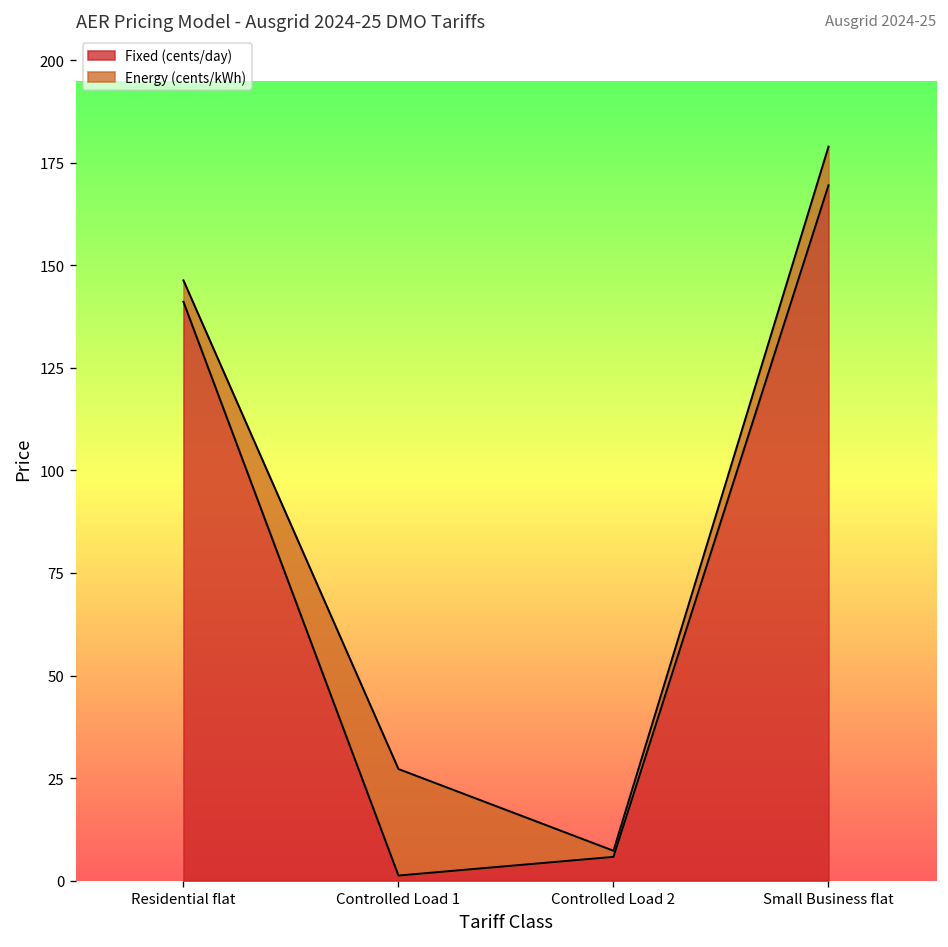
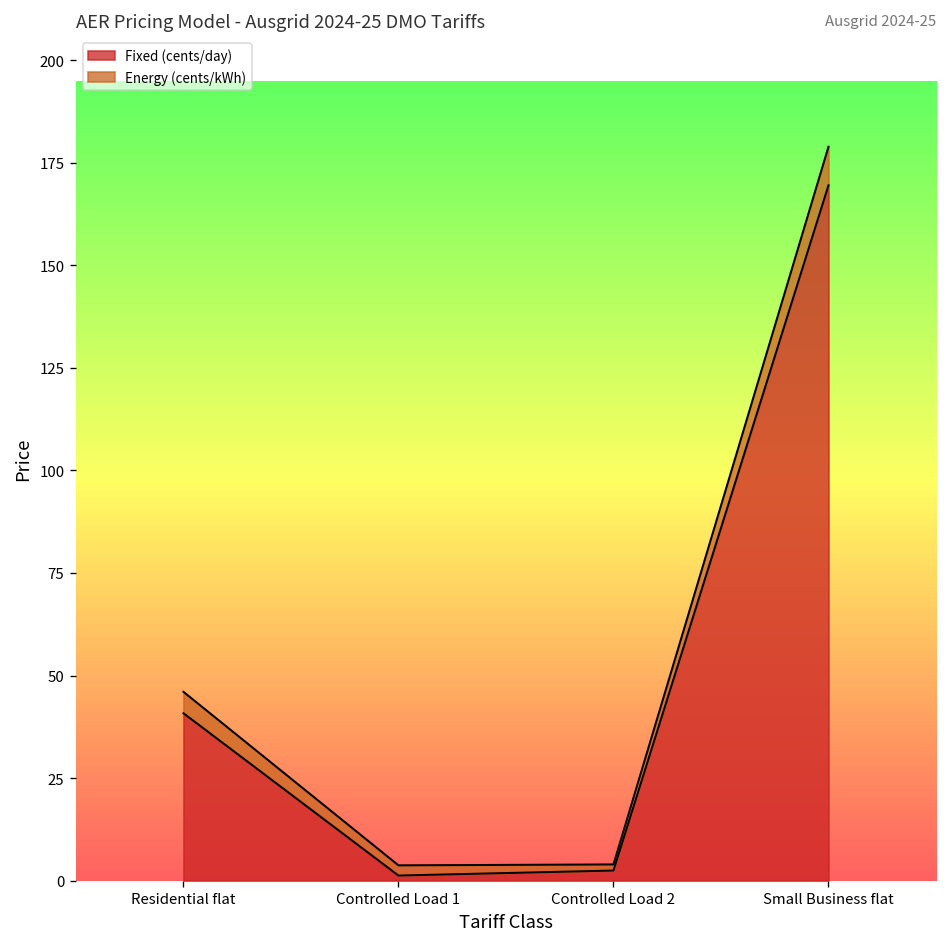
Fixed (cents/day), Residential flat: 141 -> 41
Energy (cents/kWh), Controlled Load 1: 26 -> 2
Fixed (cents/day), Controlled Load 2: 6 -> 2
